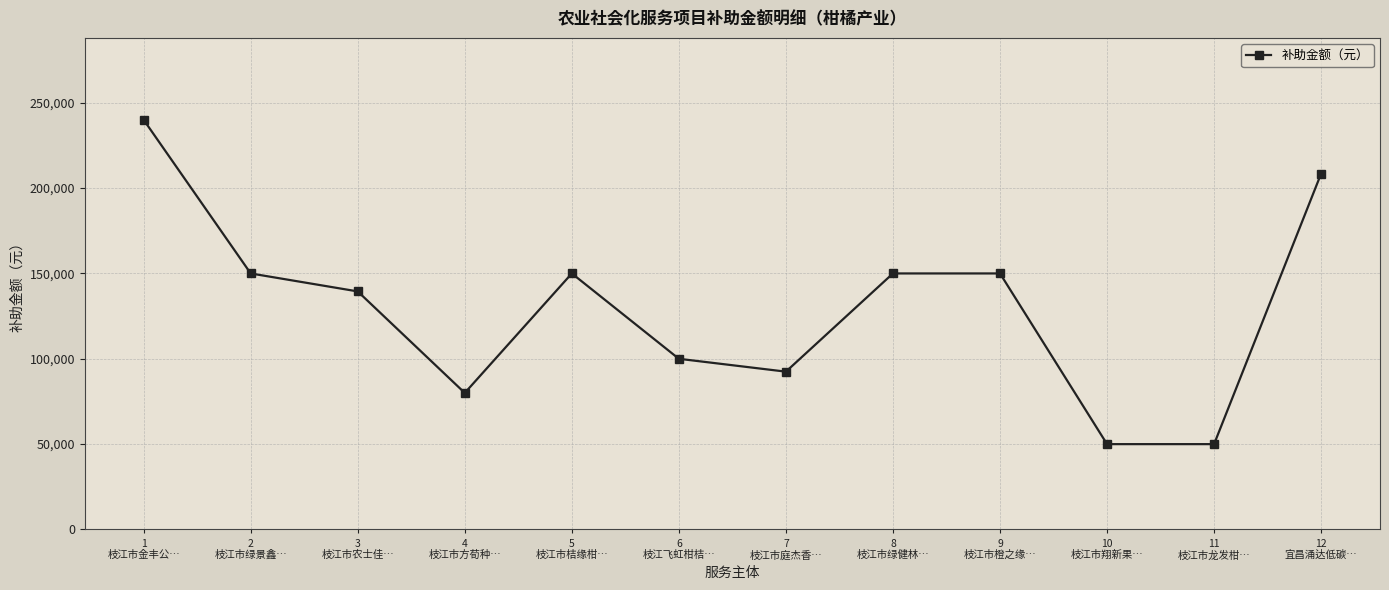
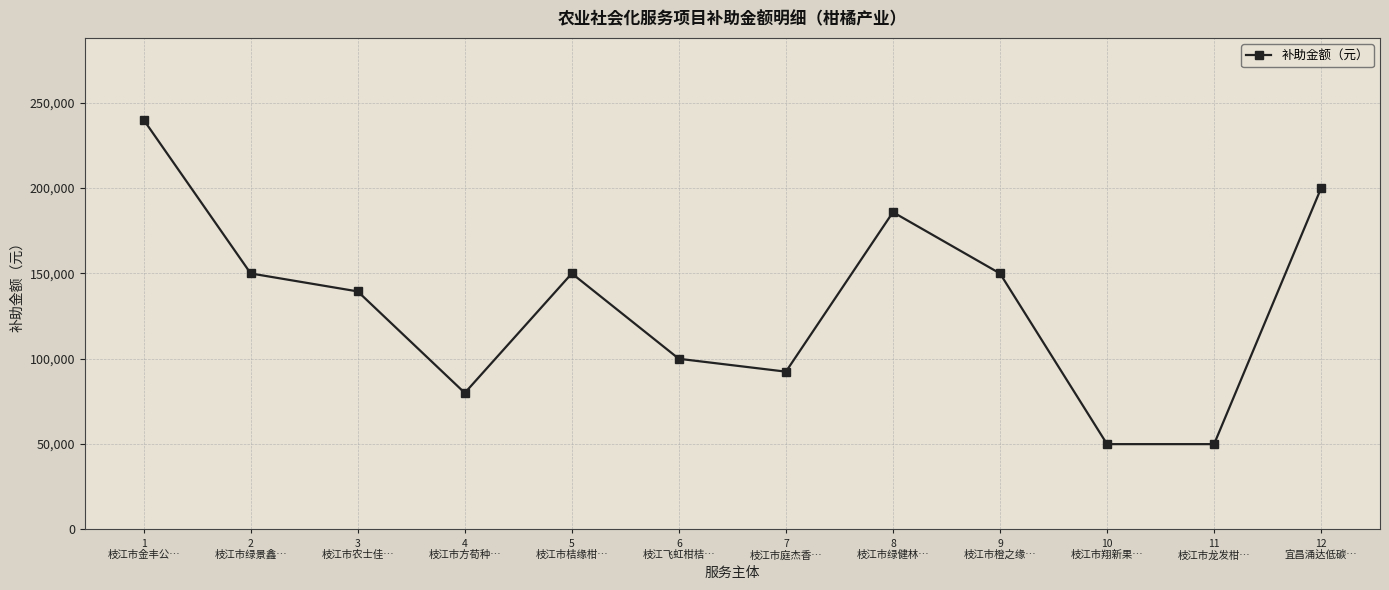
8 枝江市绿健林…: 150,000 -> 186,000
12 宜昌涌达低碳…: 208,000 -> 200,000
